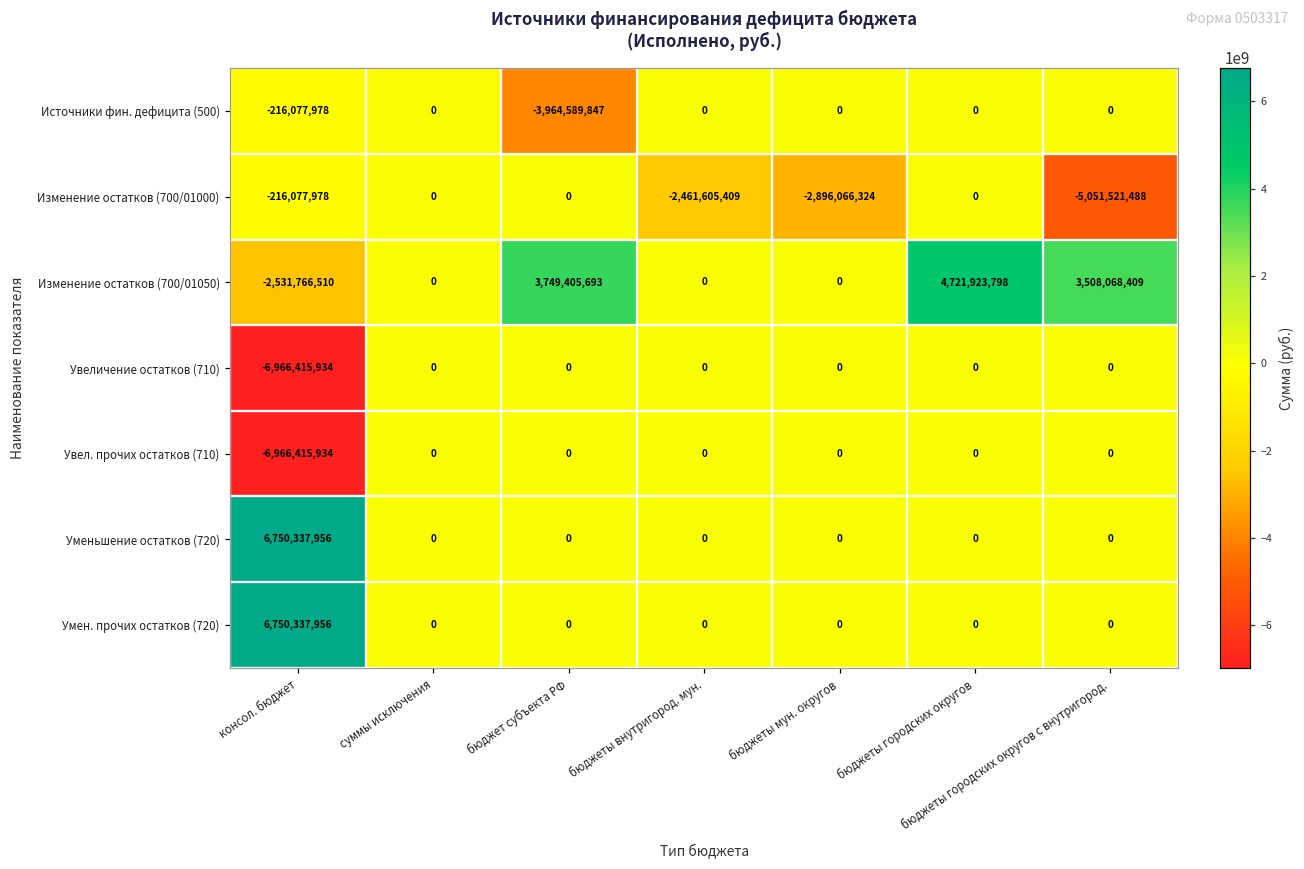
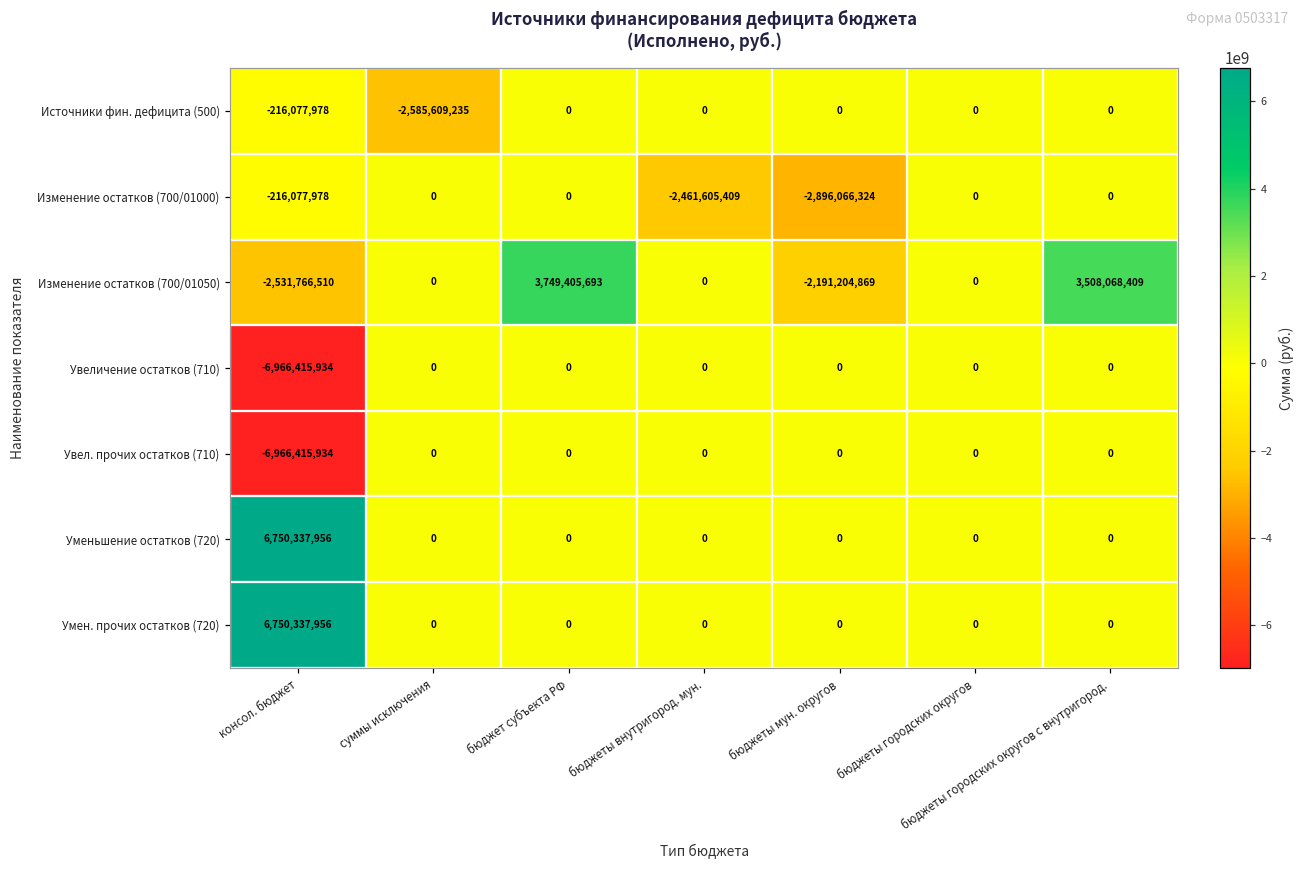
Источники фин. дефицита (500), суммы исключения: 0 -> -2,585,609,235
Источники фин. дефицита (500), бюджет субъекта РФ: -3,964,589,847 -> 0
Изменение остатков (700/01000), бюджеты городских округов с внутригород.: -5,051,521,488 -> 0
Изменение остатков (700/01050), бюджеты мун. округов: 0 -> -2,191,204,869
Изменение остатков (700/01050), бюджеты городских округов: 4,721,923,798 -> 0
